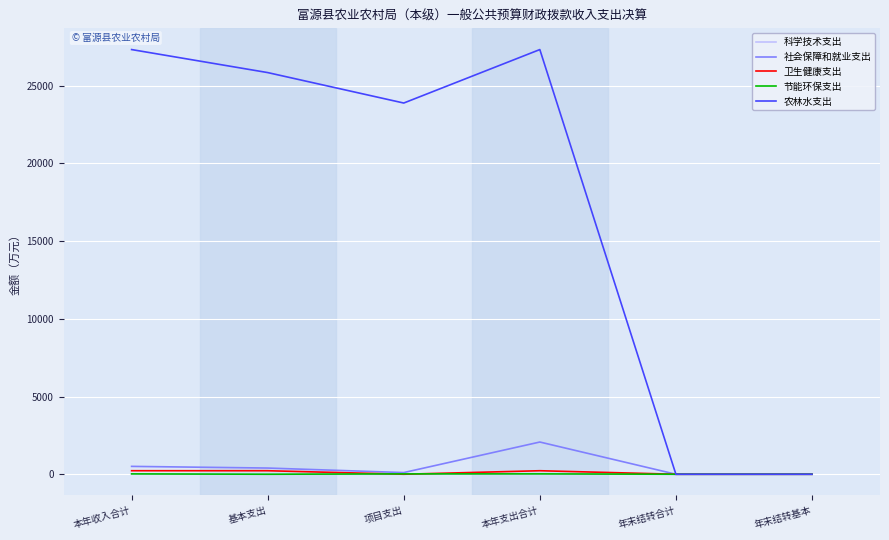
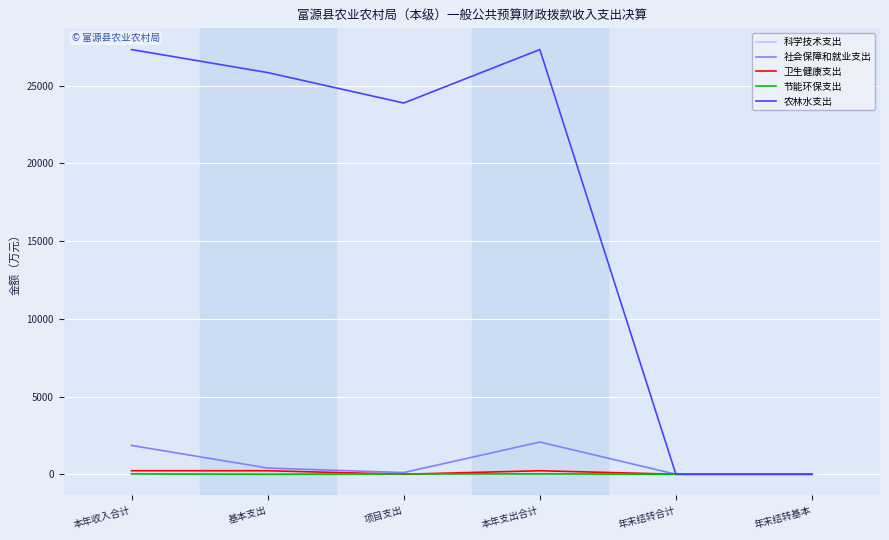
社会保障和就业支出, 本年收入合计: 500 -> 1900
